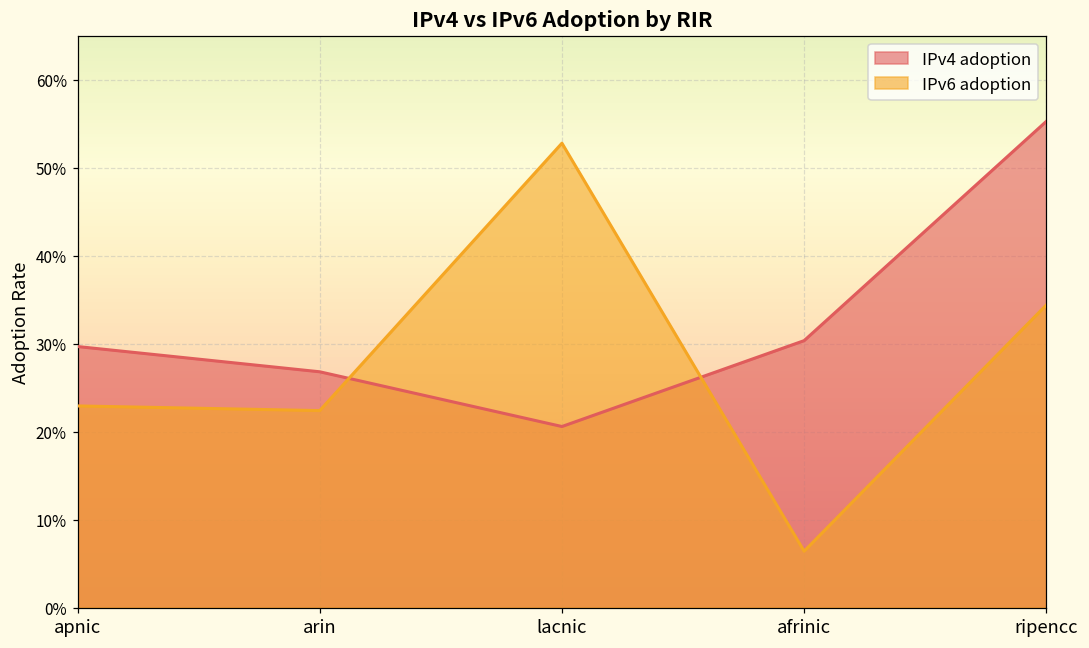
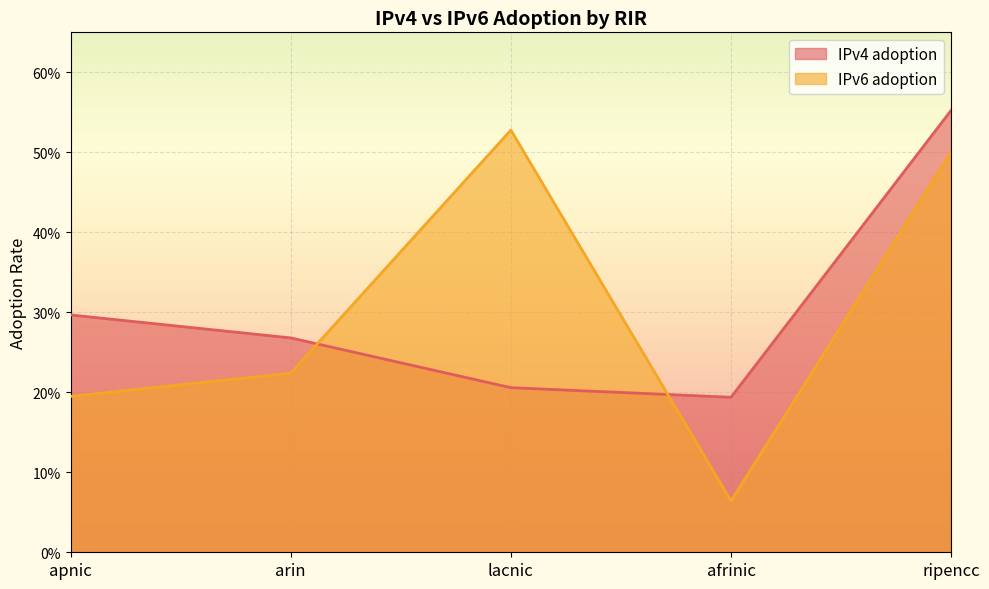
IPv6 adoption, apnic: 23% -> 19%
IPv4 adoption, afrinic: 30% -> 19%
IPv6 adoption, ripencc: 34% -> 50%
